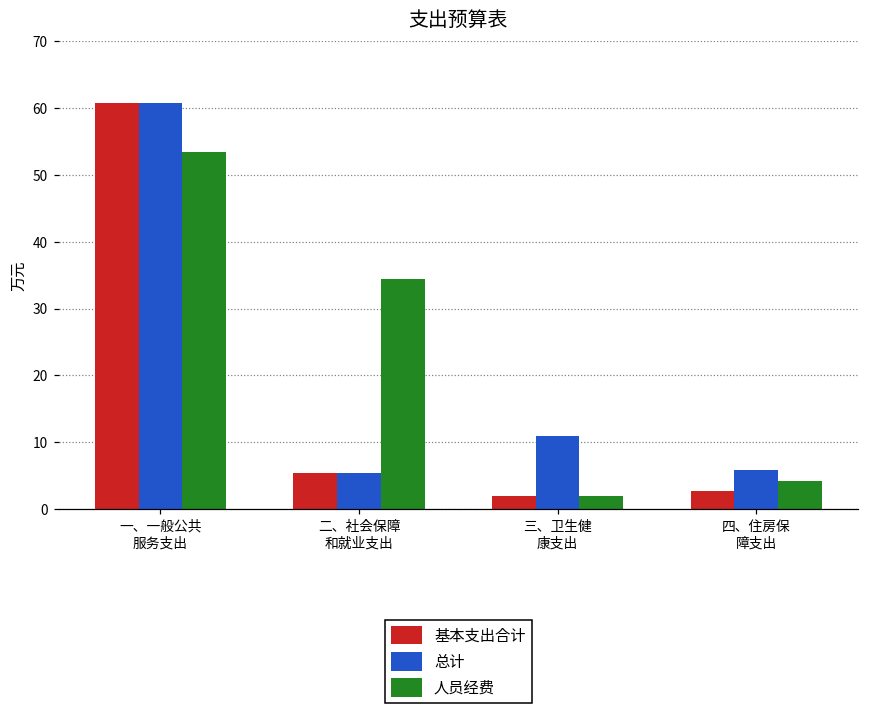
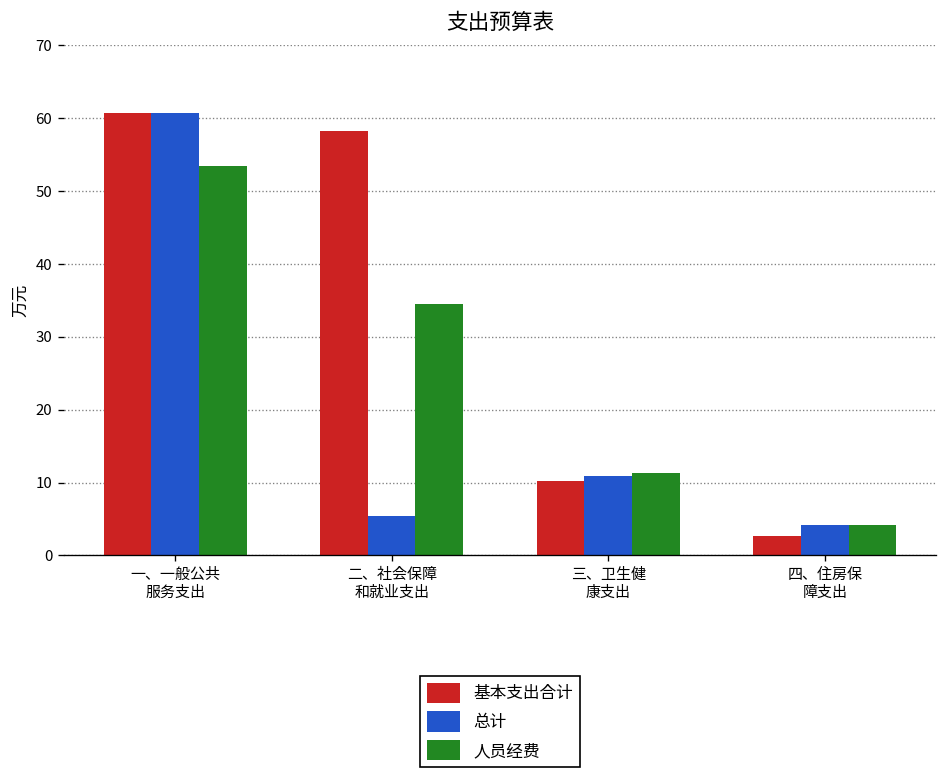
基本支出合计, 二、社会保障 和就业支出: 5 -> 58
基本支出合计, 三、卫生健 康支出: 2 -> 10
人员经费, 三、卫生健 康支出: 2 -> 11
总计, 四、住房保 障支出: 6 -> 4
